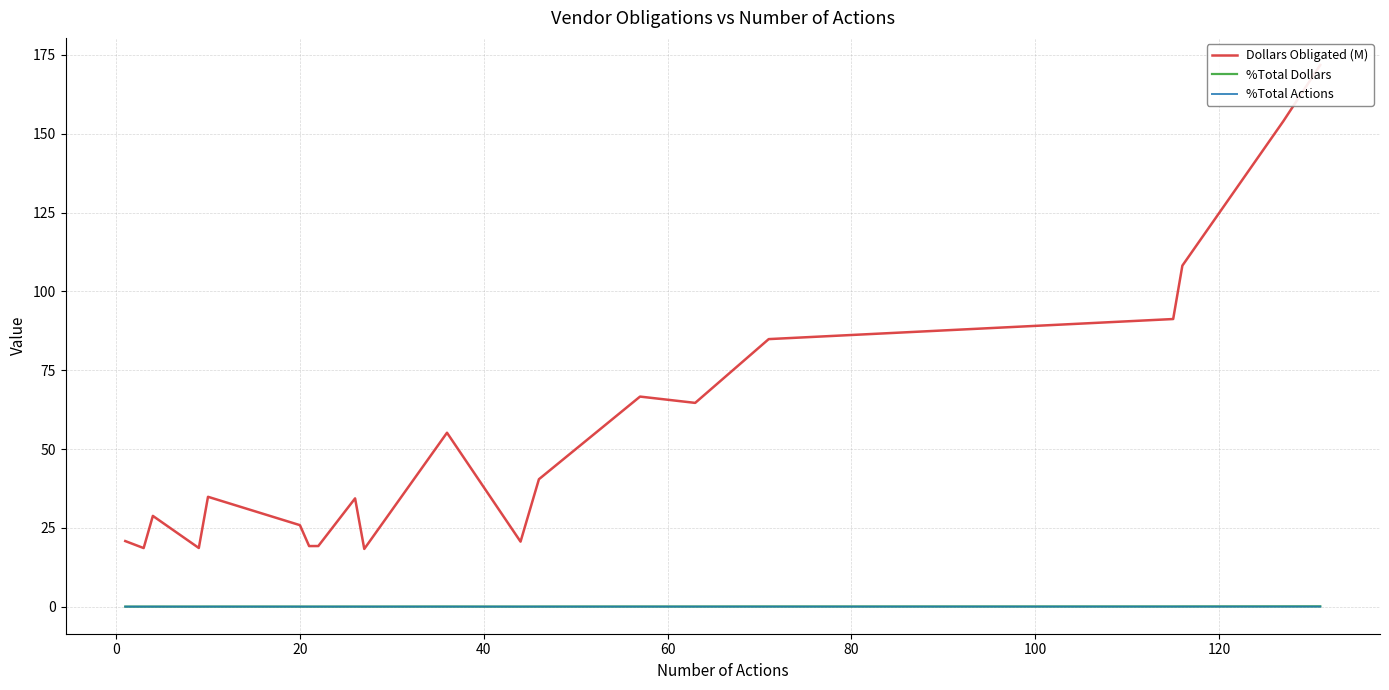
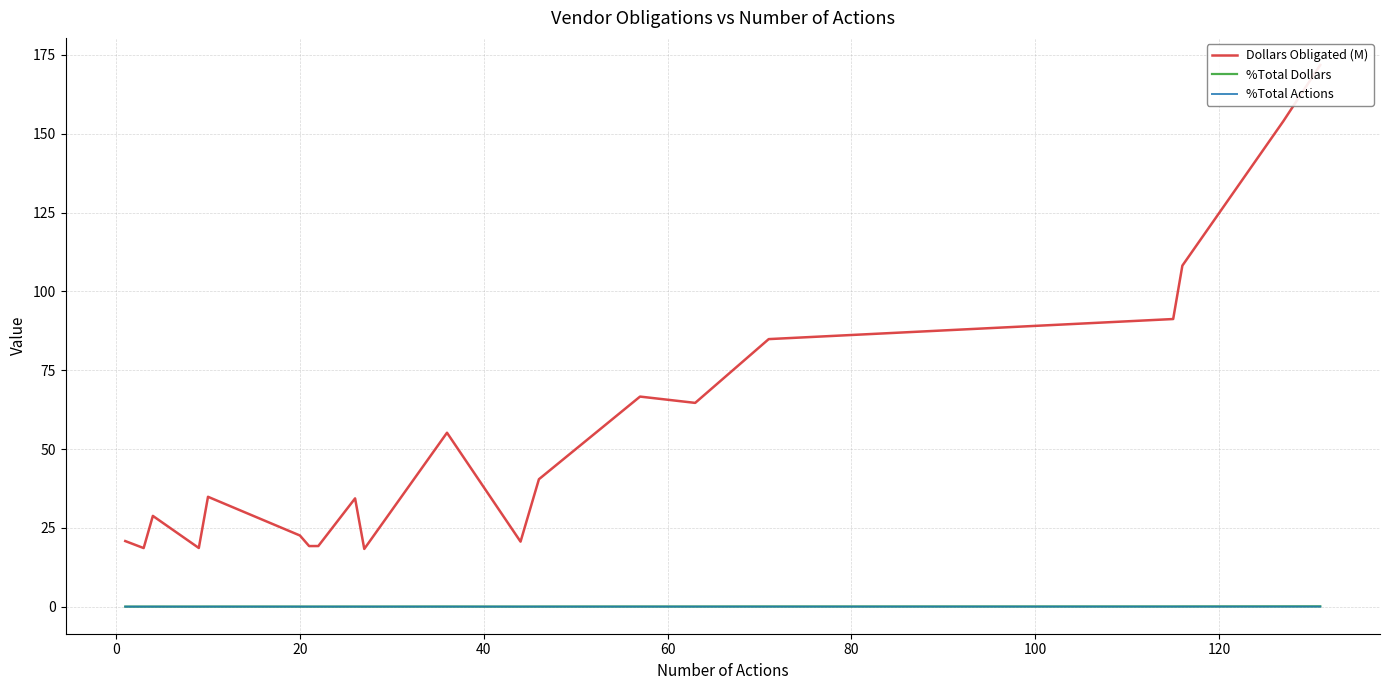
Dollars Obligated (M), 20: 26 -> 23
